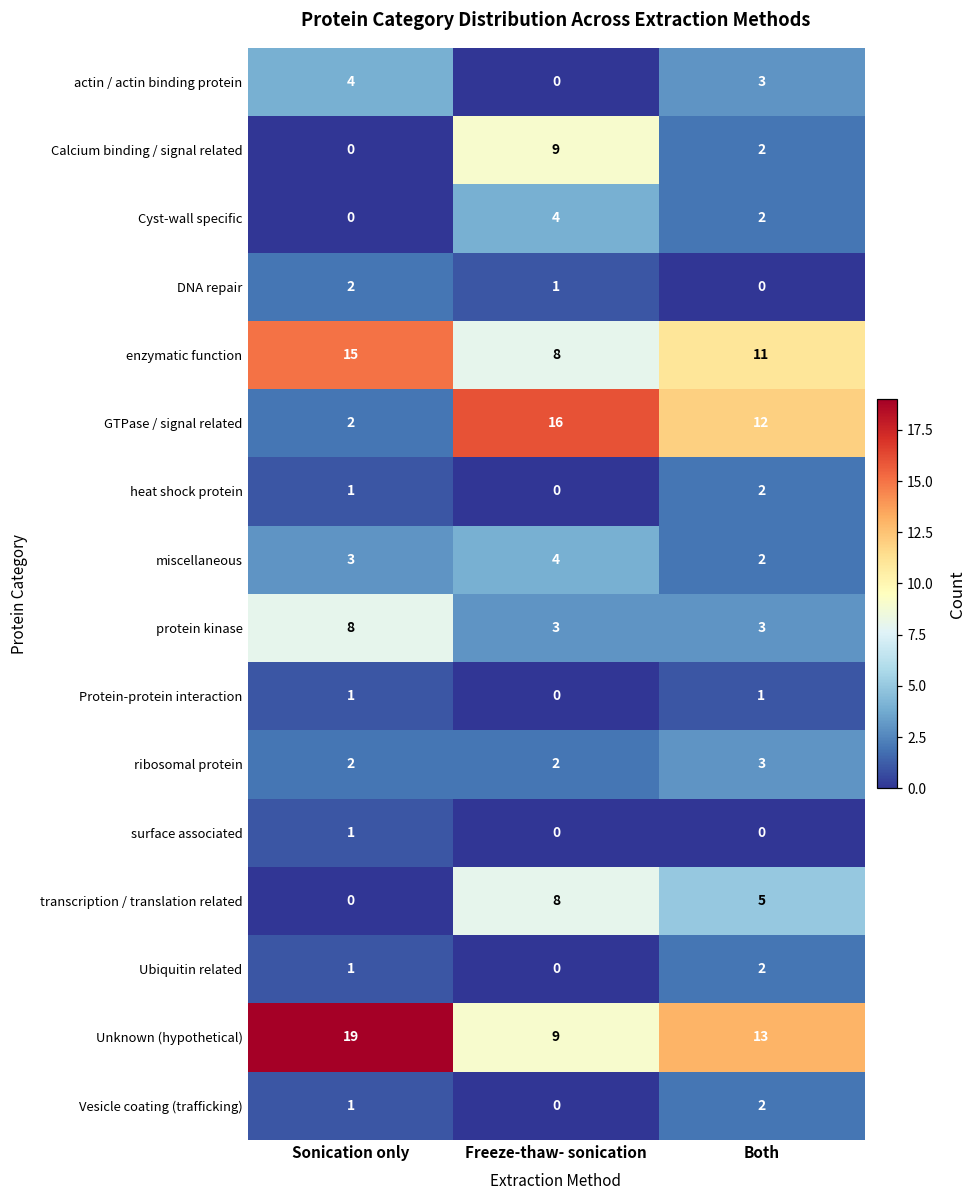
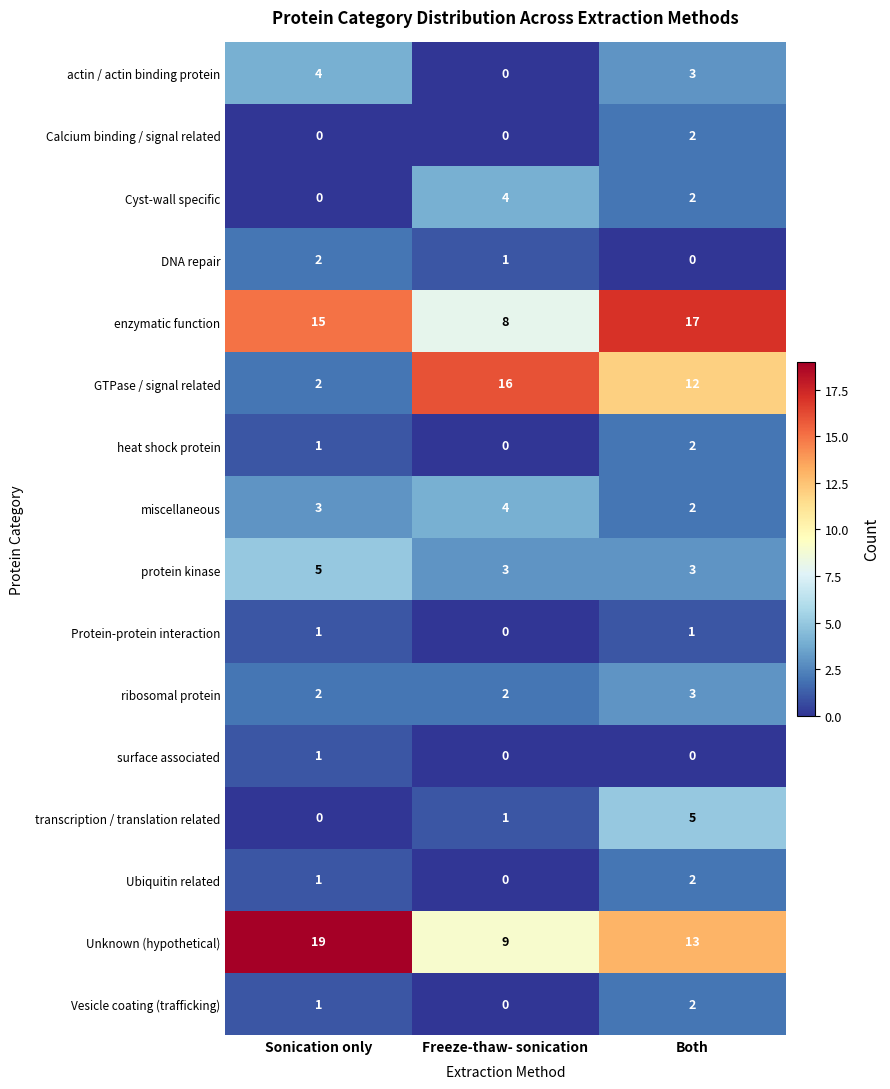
Calcium binding / signal related, Freeze-thaw- sonication: 9 -> 0
enzymatic function, Both: 11 -> 17
protein kinase, Sonication only: 8 -> 5
transcription / translation related, Freeze-thaw- sonication: 8 -> 1
